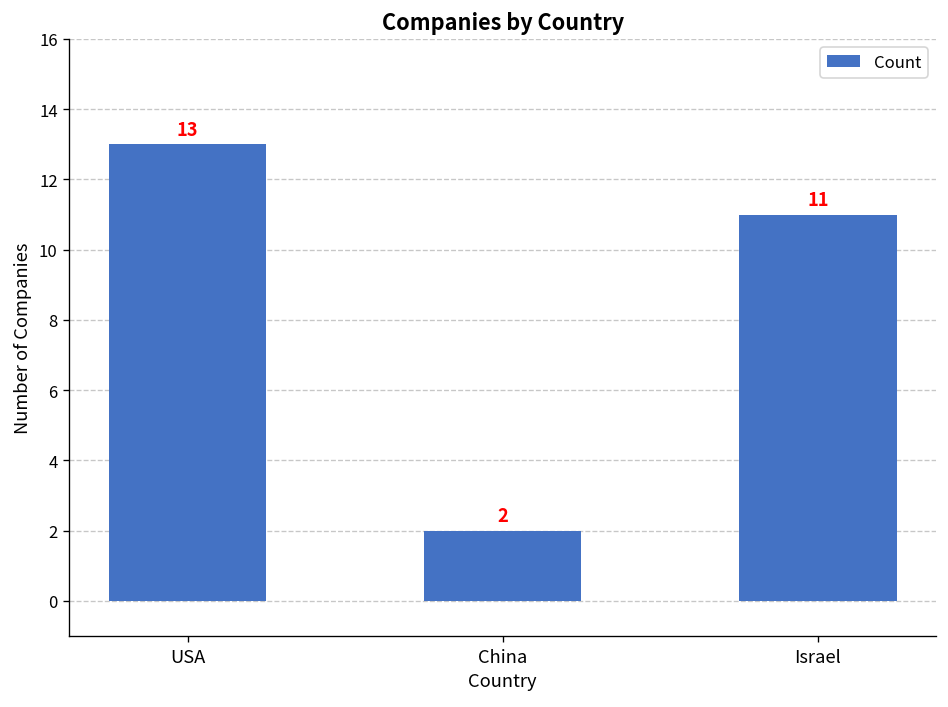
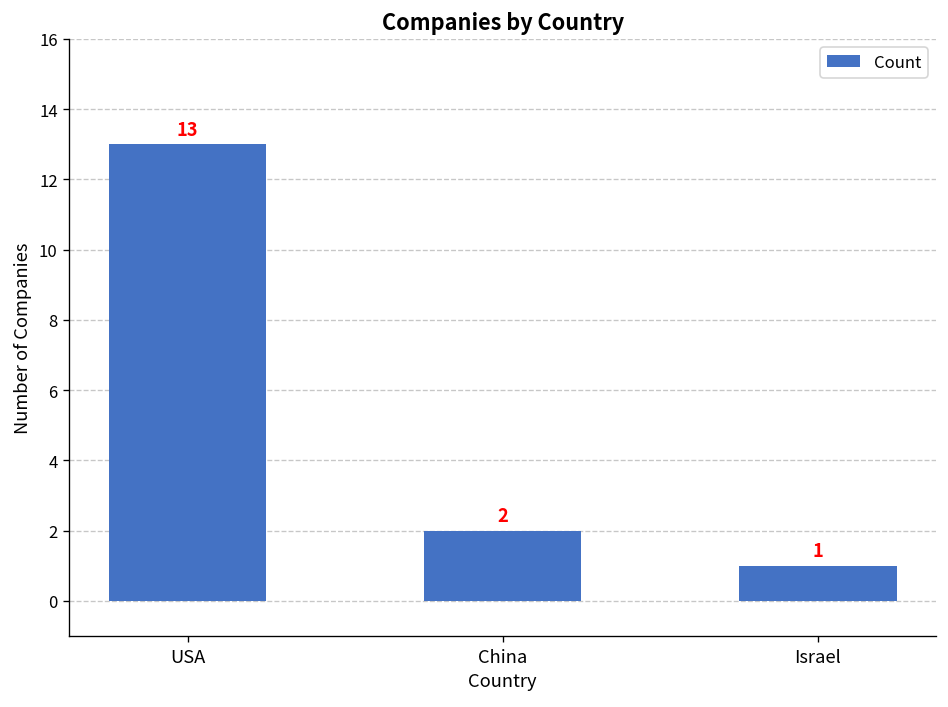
Israel: 11 -> 1
